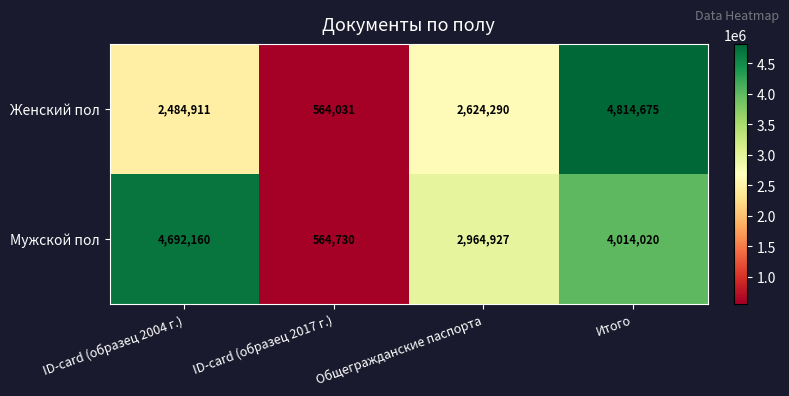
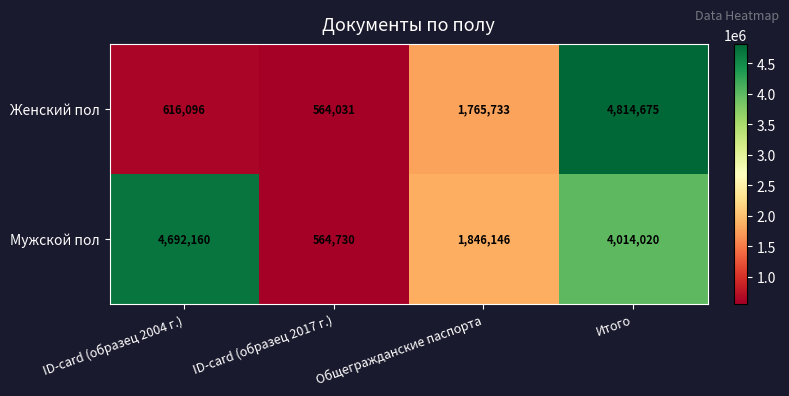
Женский пол, ID-card (образец 2004 г.): 2,484,911 -> 616,096
Женский пол, Общегражданские паспорта: 2,624,290 -> 1,765,733
Мужской пол, Общегражданские паспорта: 2,964,927 -> 1,846,146
